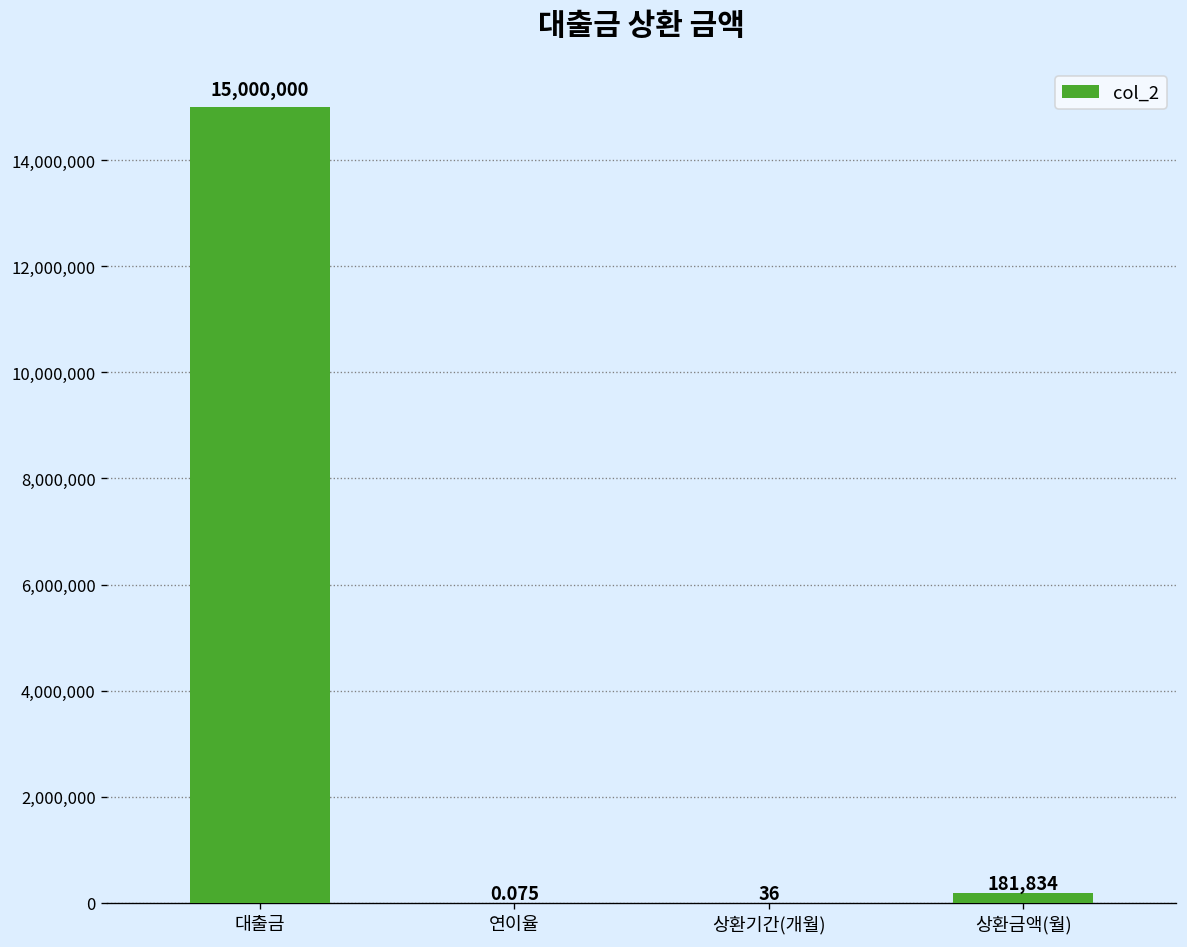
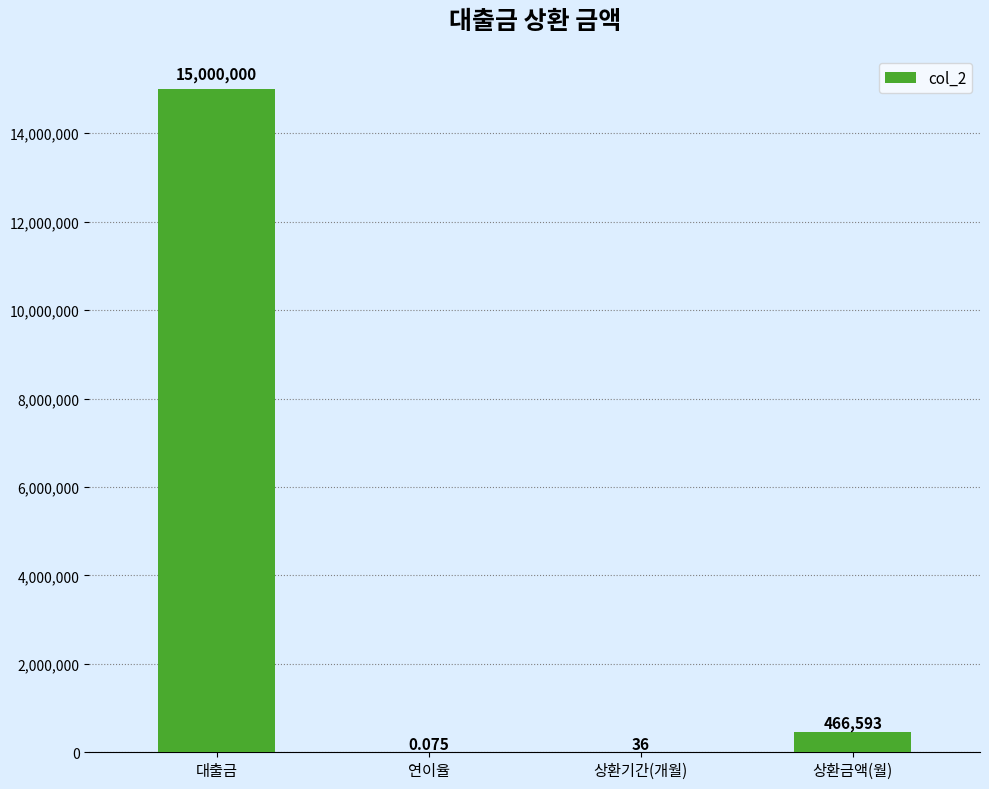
상환금액(월): 181,834 -> 466,593
